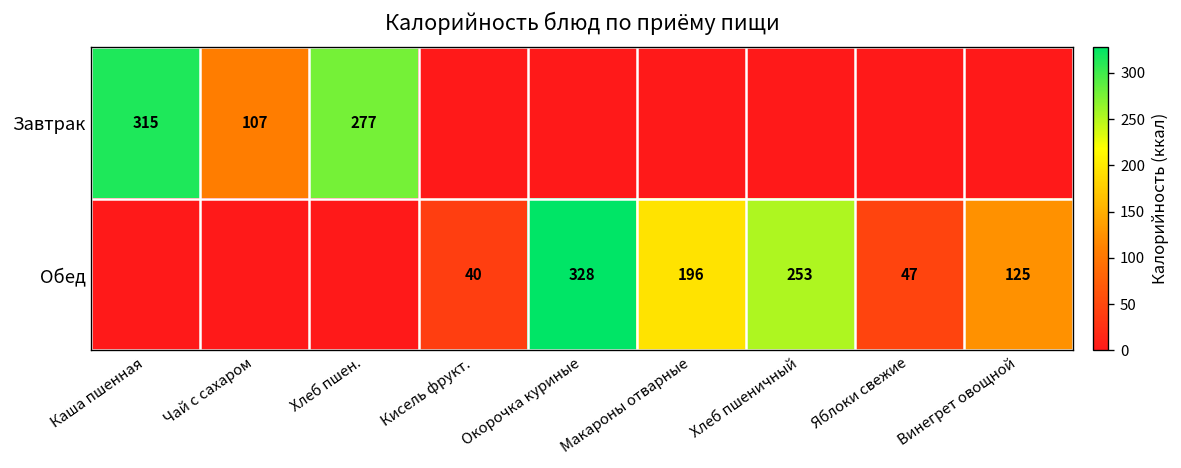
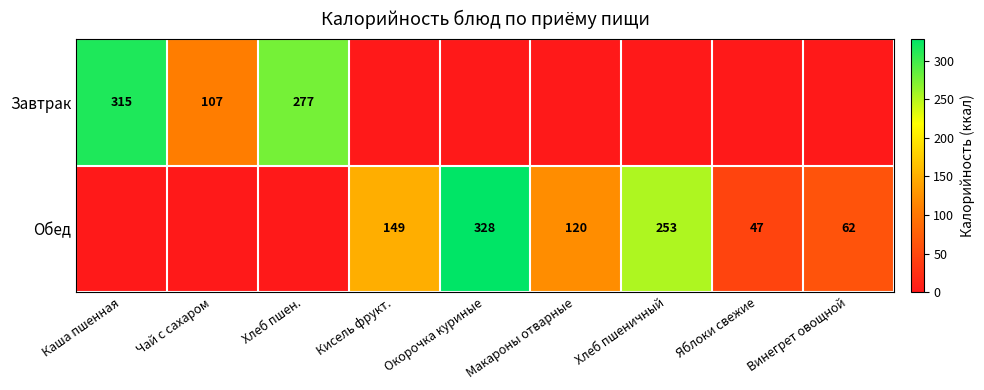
Обед, Кисель фрукт.: 40 -> 149
Обед, Макароны отварные: 196 -> 120
Обед, Винегрет овощной: 125 -> 62
